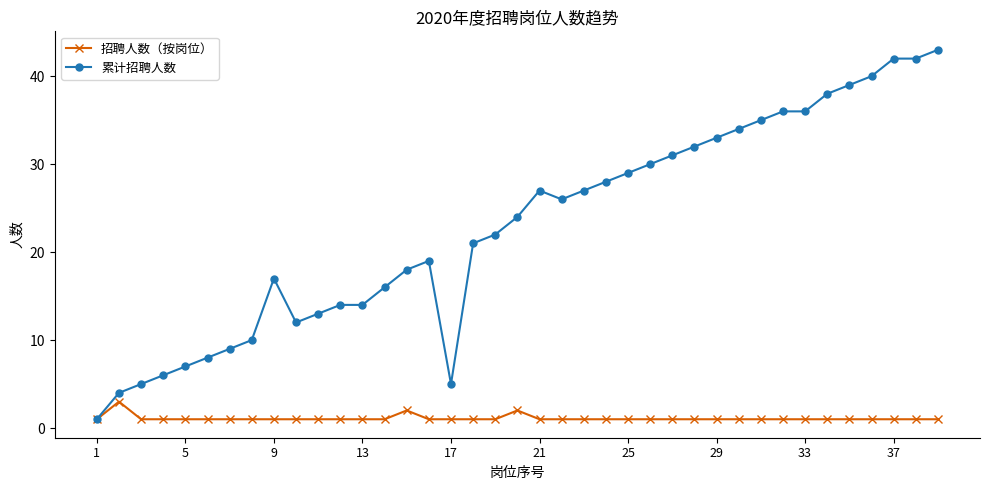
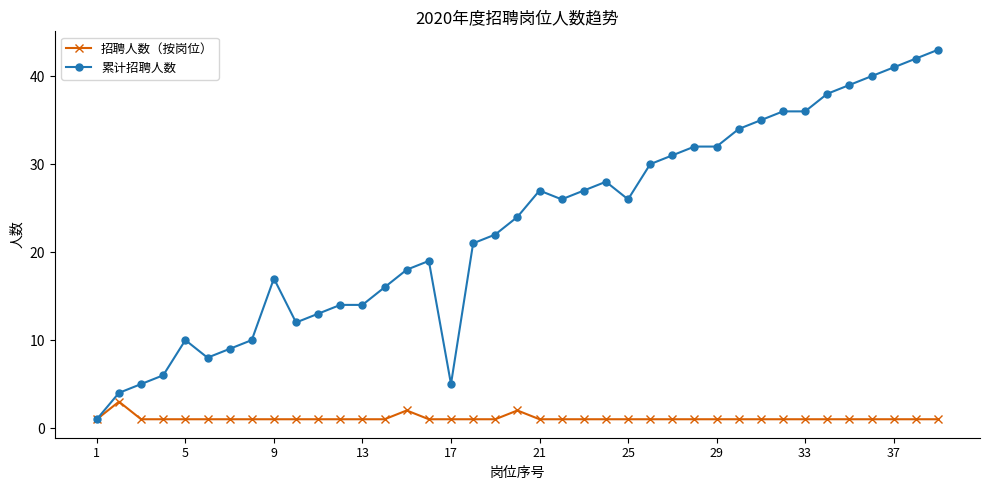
累计招聘人数, 5: 7 -> 10
累计招聘人数, 25: 29 -> 26
累计招聘人数, 29: 33 -> 32
累计招聘人数, 37: 42 -> 41
